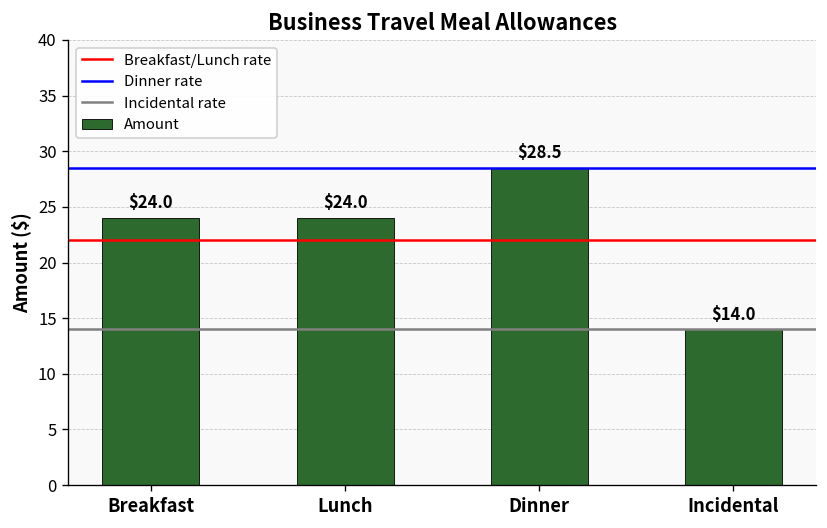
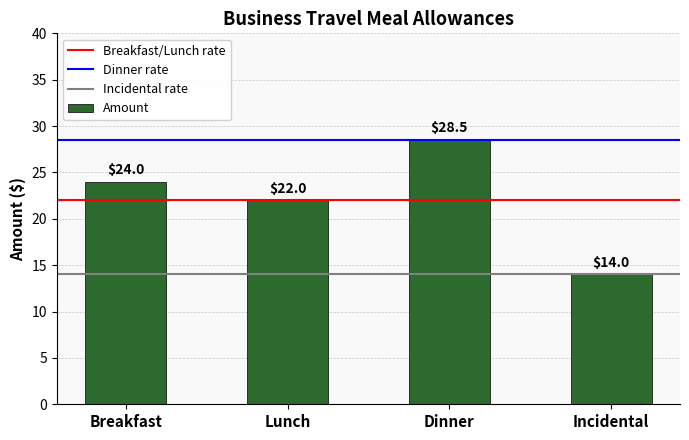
Lunch: $24.0 -> $22.0
